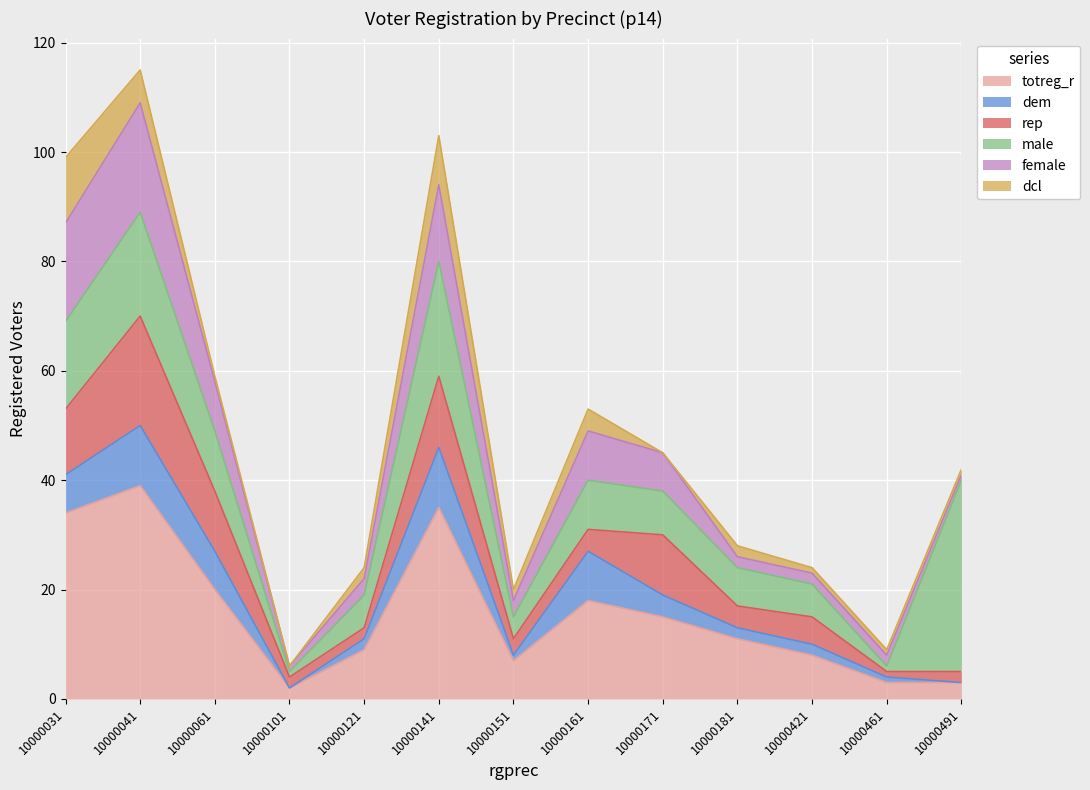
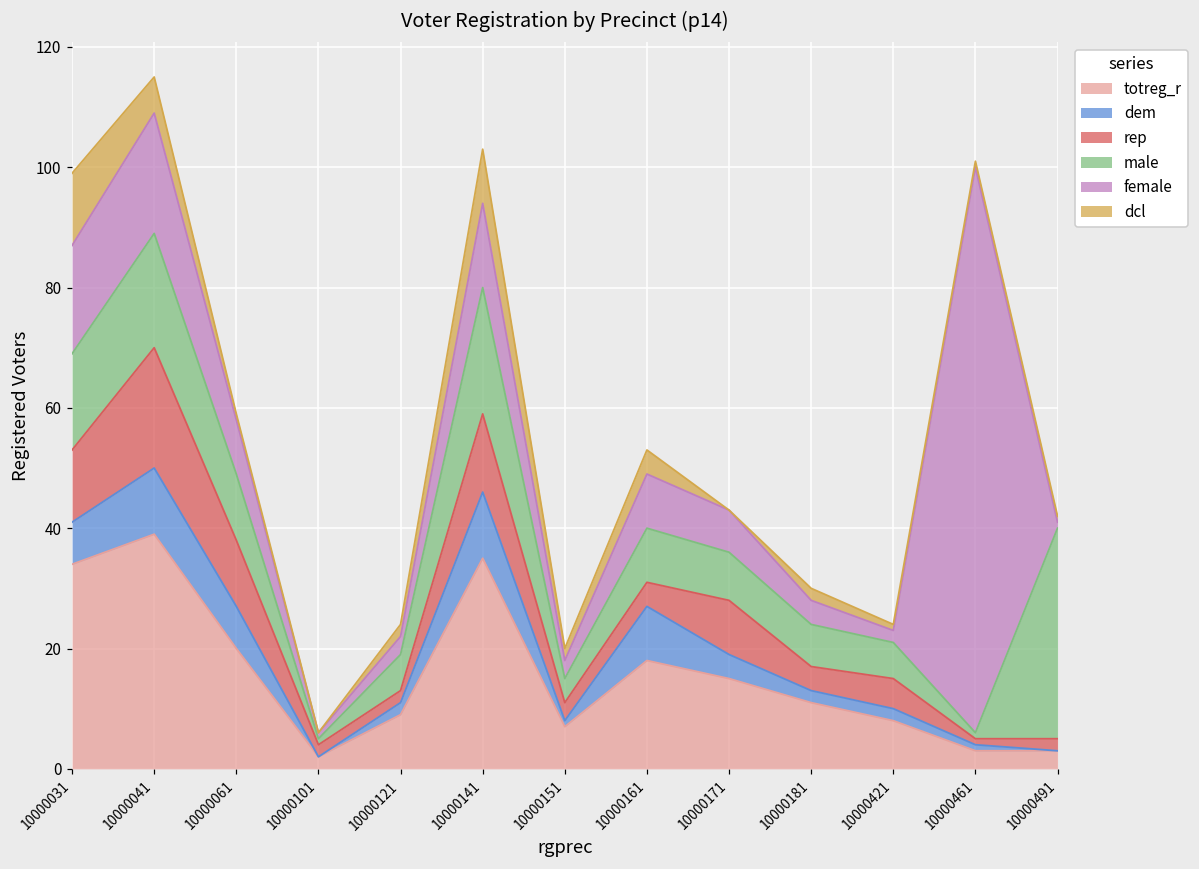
rep, 10000171: 11 -> 9
female, 10000181: 2 -> 4
female, 10000461: 2 -> 94
